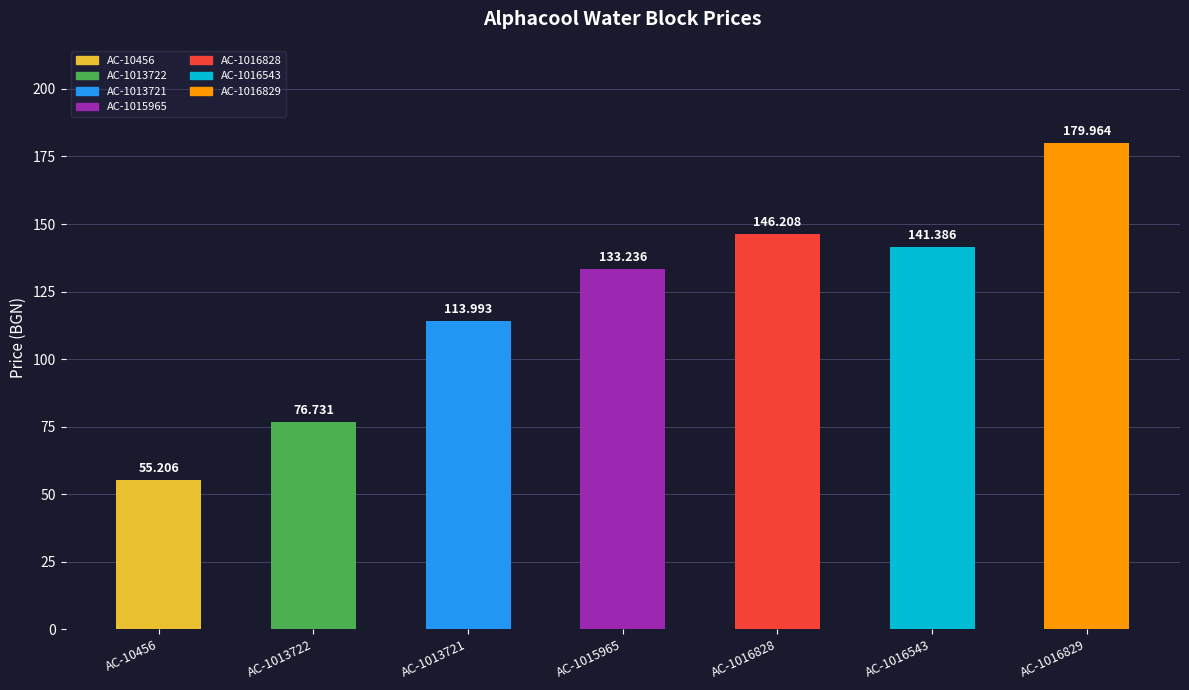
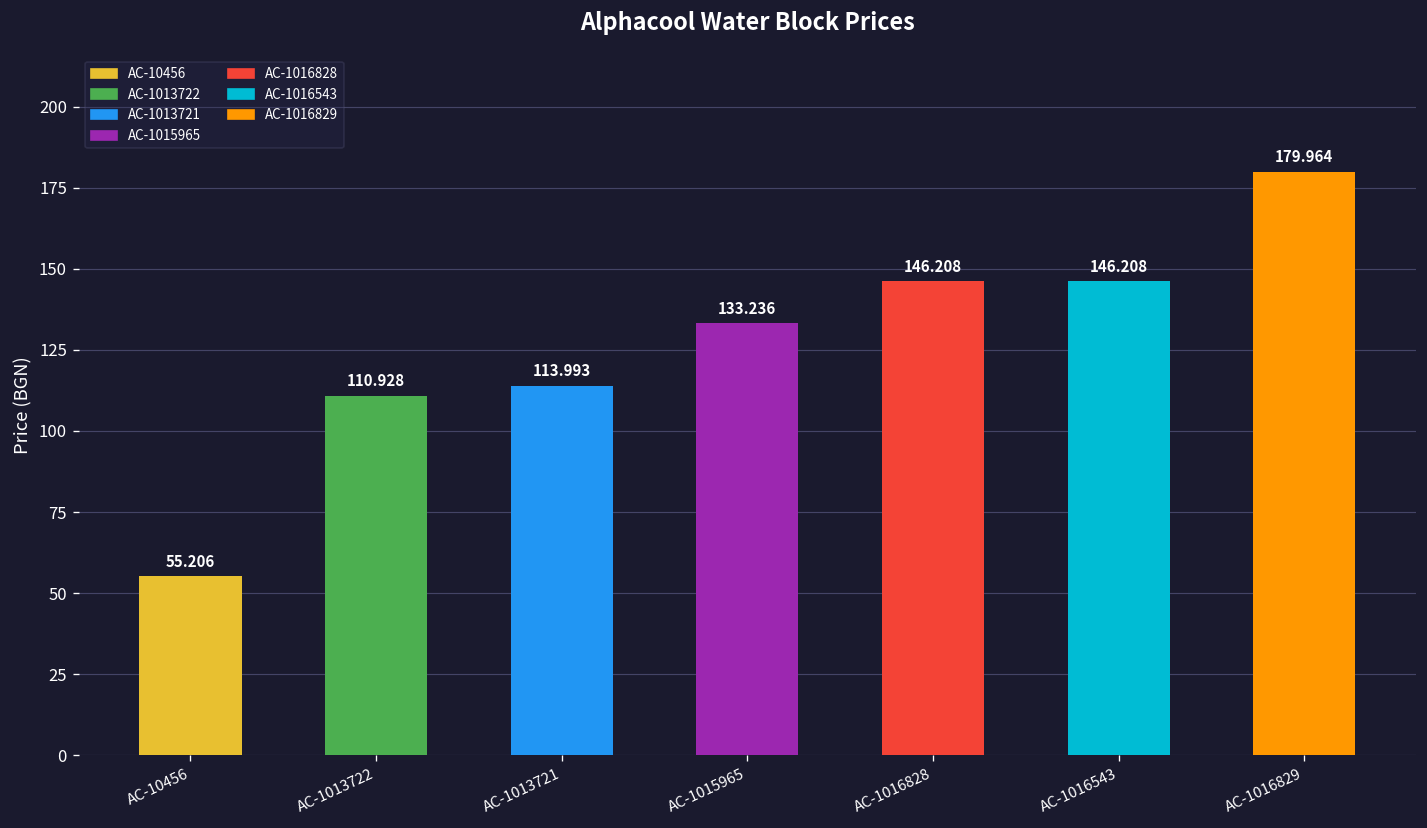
AC-1013722: 76.731 -> 110.928
AC-1016543: 141.386 -> 146.208
